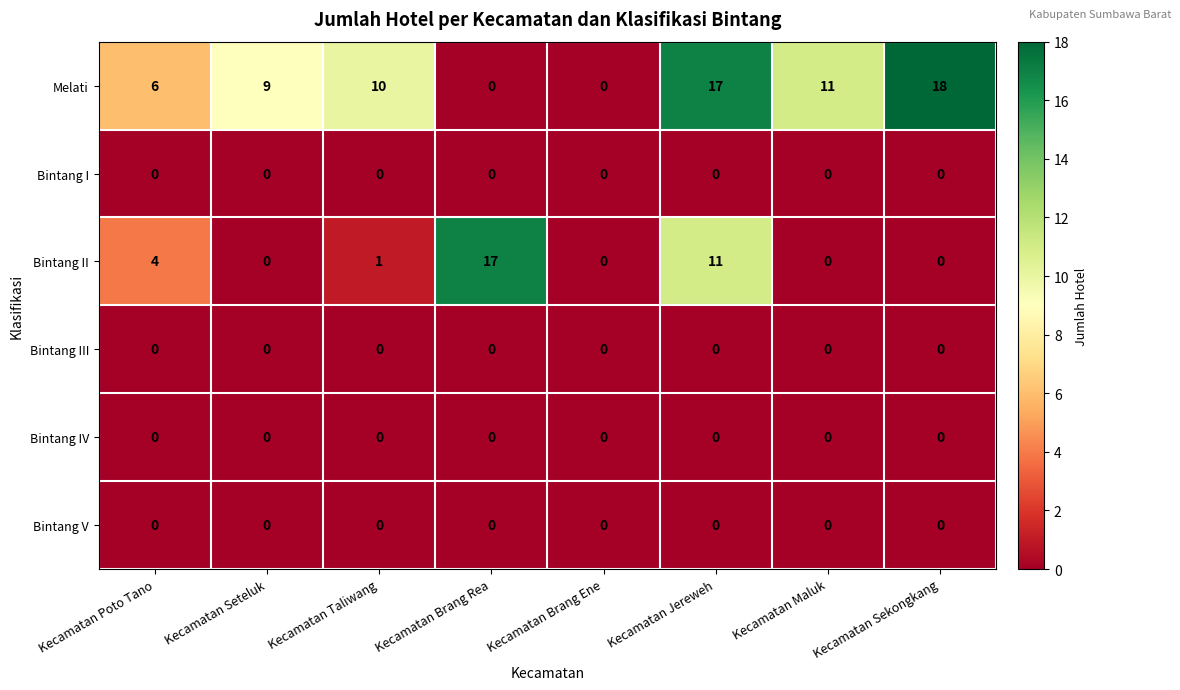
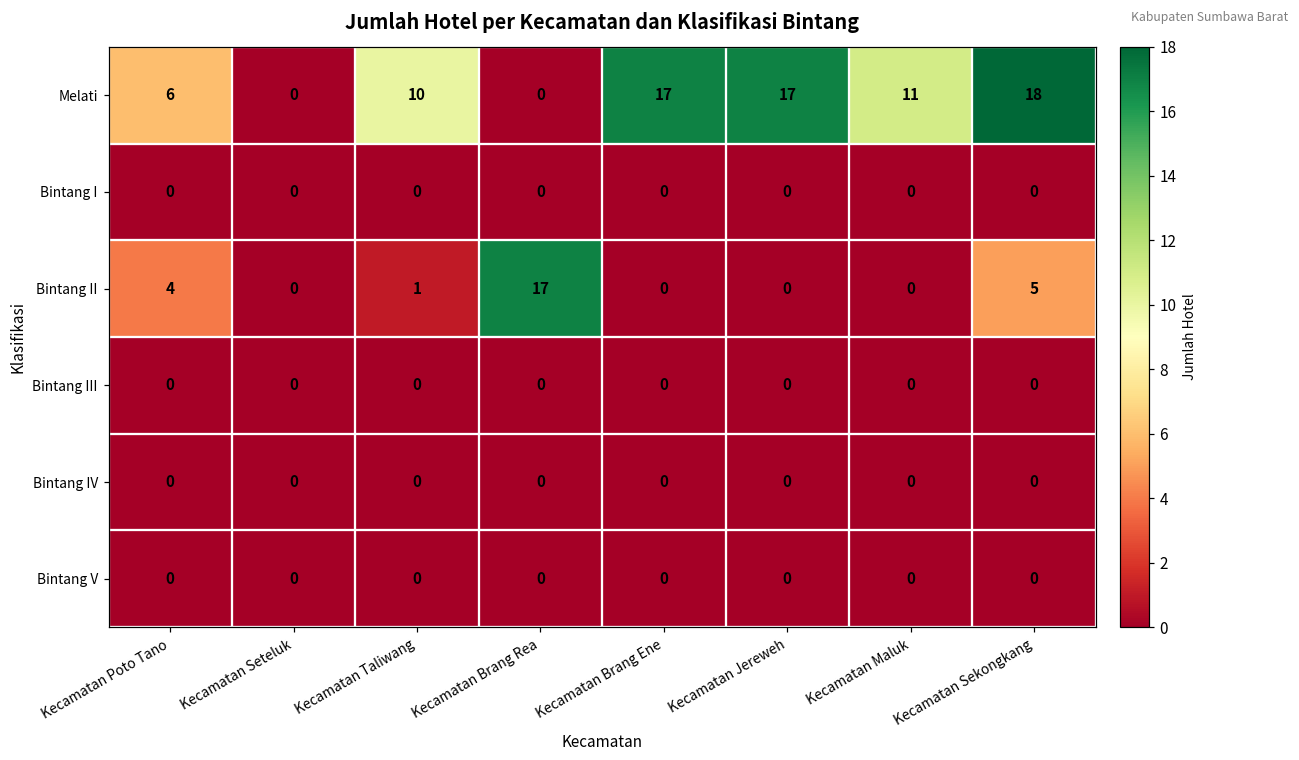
Melati, Kecamatan Seteluk: 9 -> 0
Melati, Kecamatan Brang Ene: 0 -> 17
Bintang II, Kecamatan Jereweh: 11 -> 0
Bintang II, Kecamatan Sekongkang: 0 -> 5
